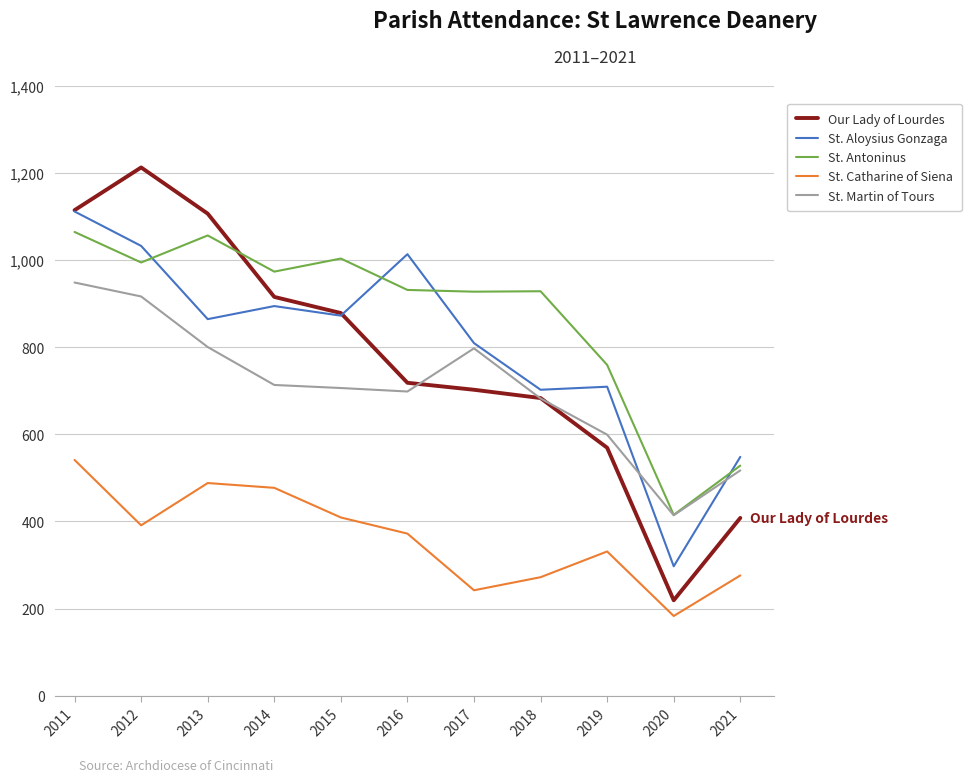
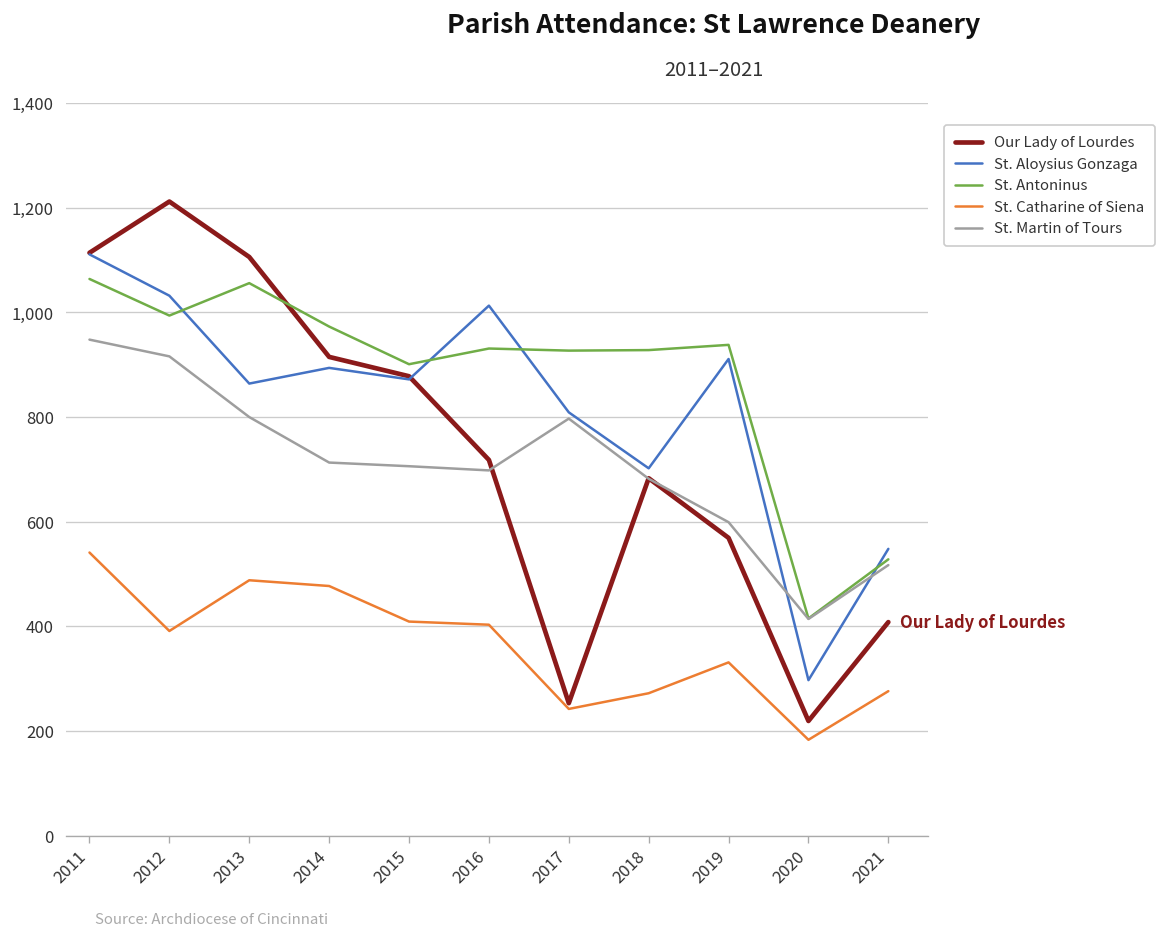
St. Antoninus, 2015: 1,000 -> 900
St. Catharine of Siena, 2016: 370 -> 400
Our Lady of Lourdes, 2017: 700 -> 250
St. Aloysius Gonzaga, 2019: 710 -> 910
St. Antoninus, 2019: 760 -> 940
